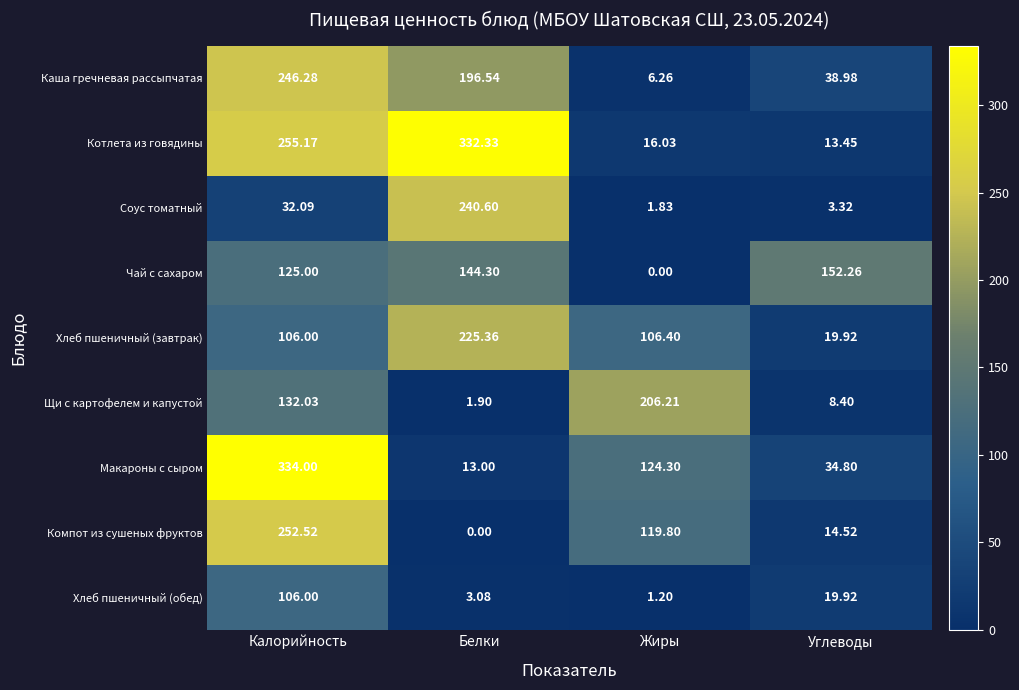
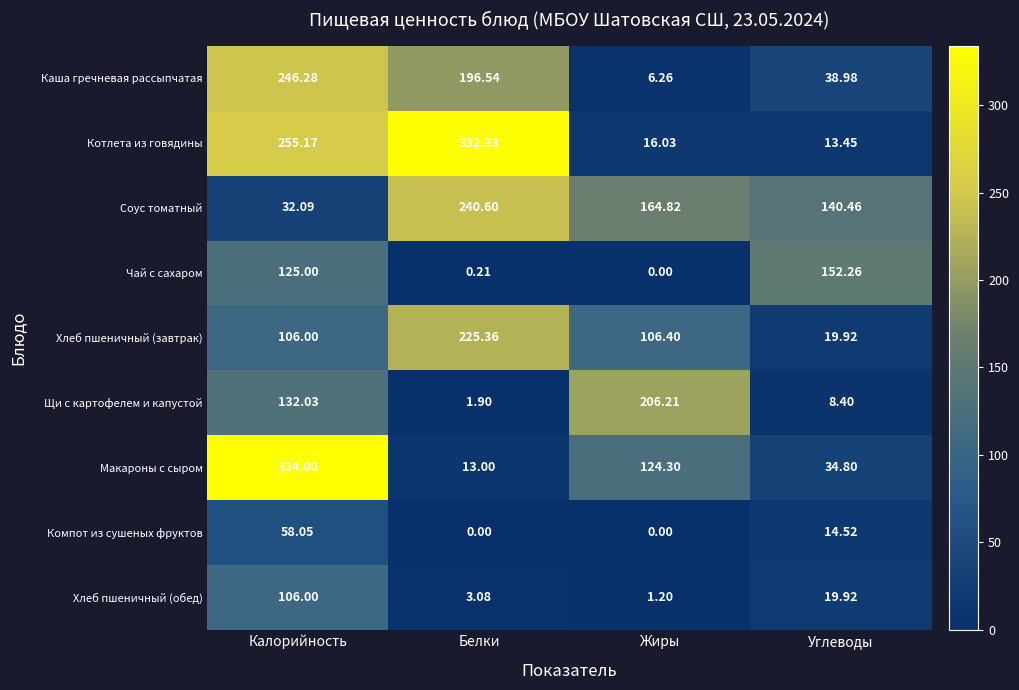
Соус томатный, Жиры: 1.83 -> 164.82
Соус томатный, Углеводы: 3.32 -> 140.46
Чай с сахаром, Белки: 144.30 -> 0.21
Компот из сушеных фруктов, Калорийность: 252.52 -> 58.05
Компот из сушеных фруктов, Жиры: 119.80 -> 0.00
